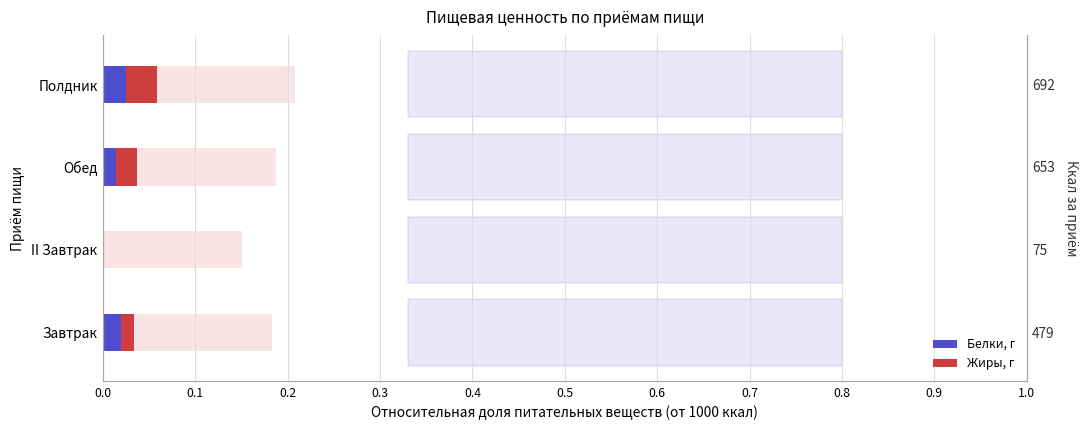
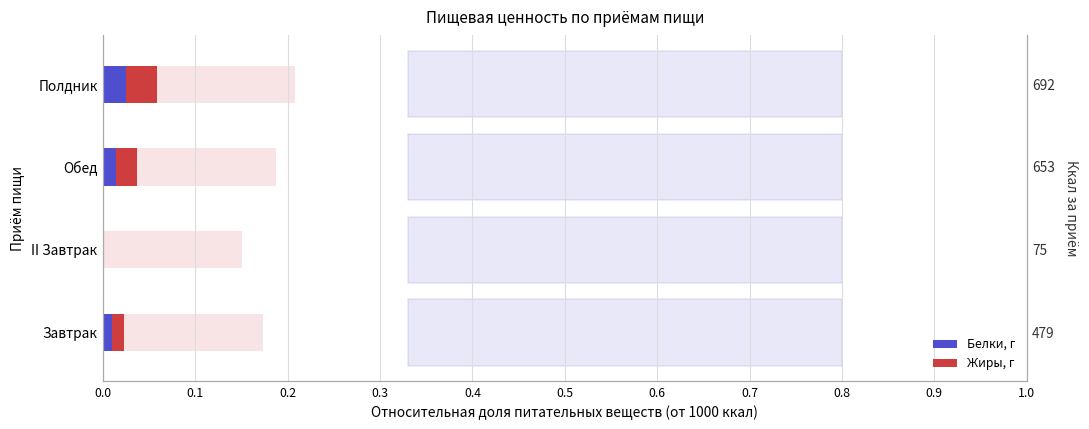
Белки, г, Завтрак: 0.02 -> 0.01
